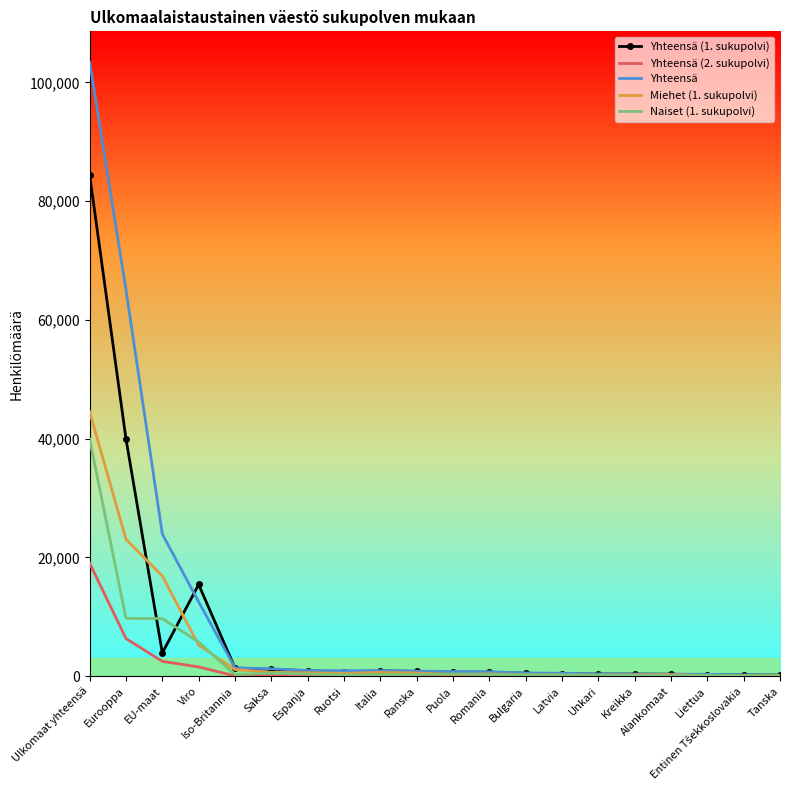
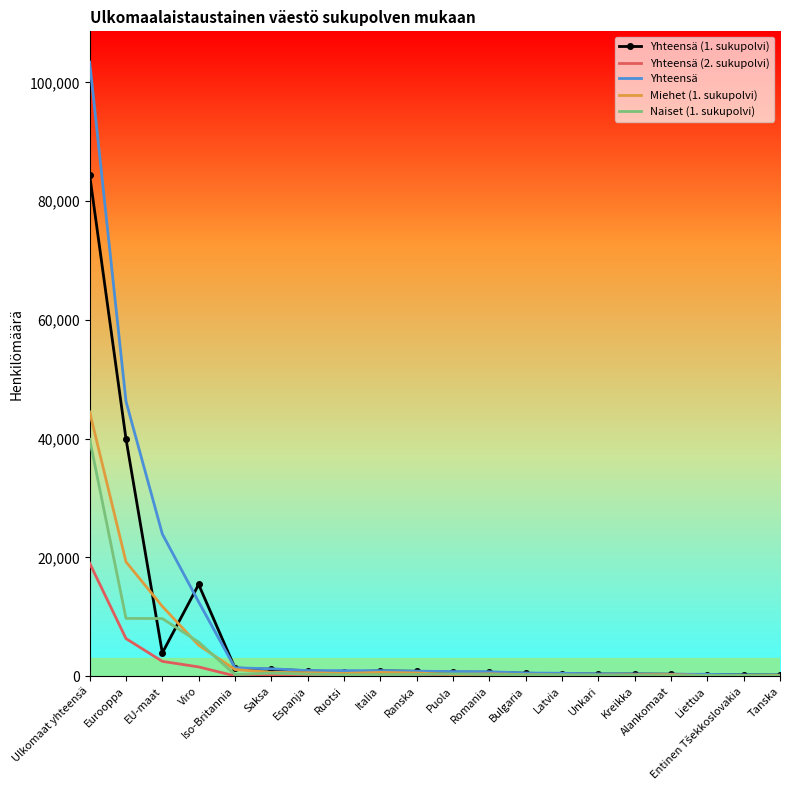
Yhteensä, Eurooppa: 65,000 -> 46,000
Miehet (1. sukupolvi), Eurooppa: 23,000 -> 19,000
Miehet (1. sukupolvi), EU-maat: 17,000 -> 12,000
